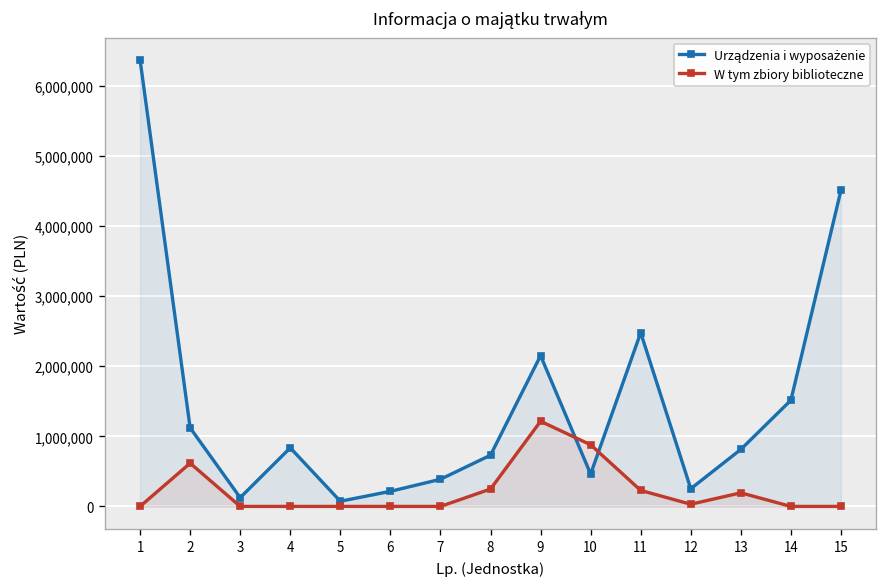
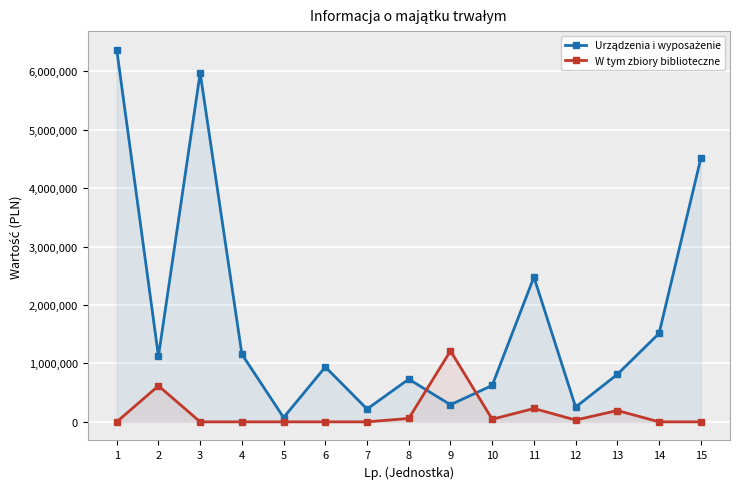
Urządzenia i wyposażenie, 3: 100,000 -> 6,000,000
Urządzenia i wyposażenie, 4: 800,000 -> 1,200,000
Urządzenia i wyposażenie, 6: 200,000 -> 900,000
Urządzenia i wyposażenie, 7: 400,000 -> 200,000
W tym zbiory biblioteczne, 8: 200,000 -> 100,000
Urządzenia i wyposażenie, 9: 2,200,000 -> 300,000
Urządzenia i wyposażenie, 10: 500,000 -> 600,000
W tym zbiory biblioteczne, 10: 900,000 -> 0
